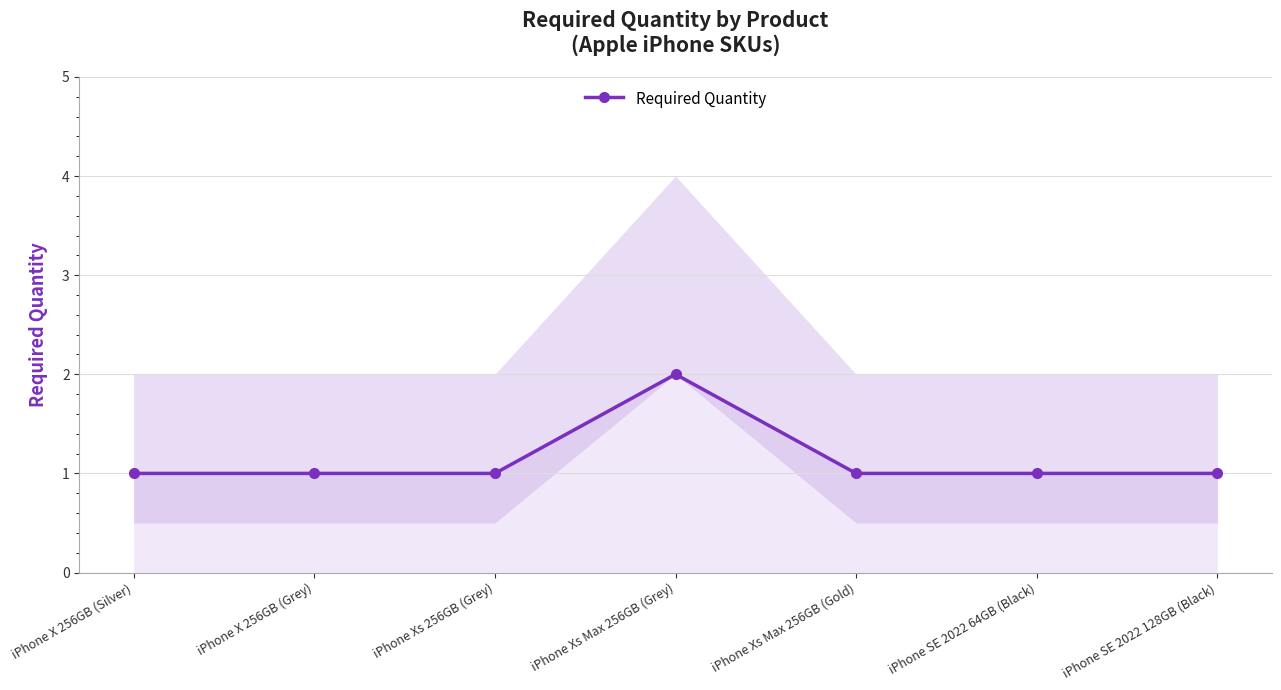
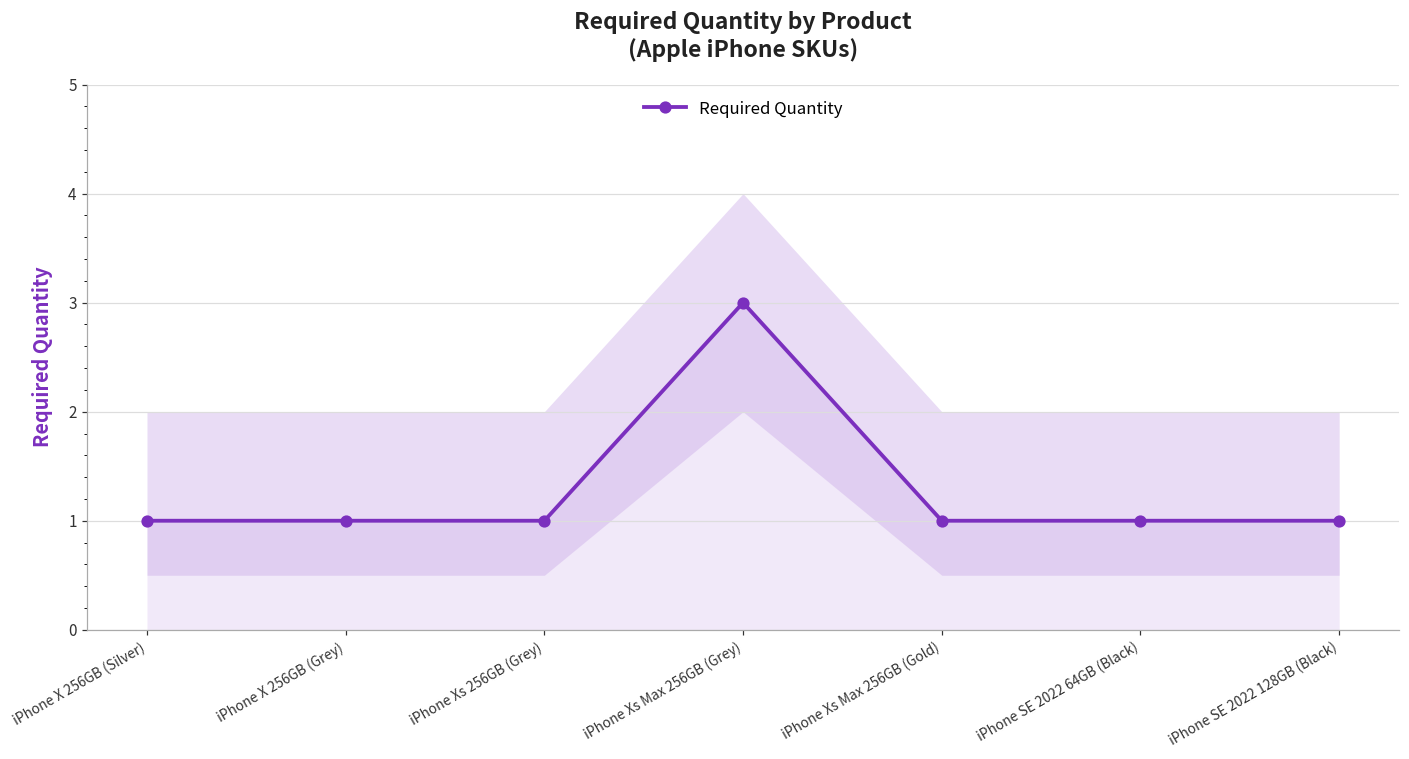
Required Quantity, iPhone Xs Max 256GB (Grey): 2 -> 3
